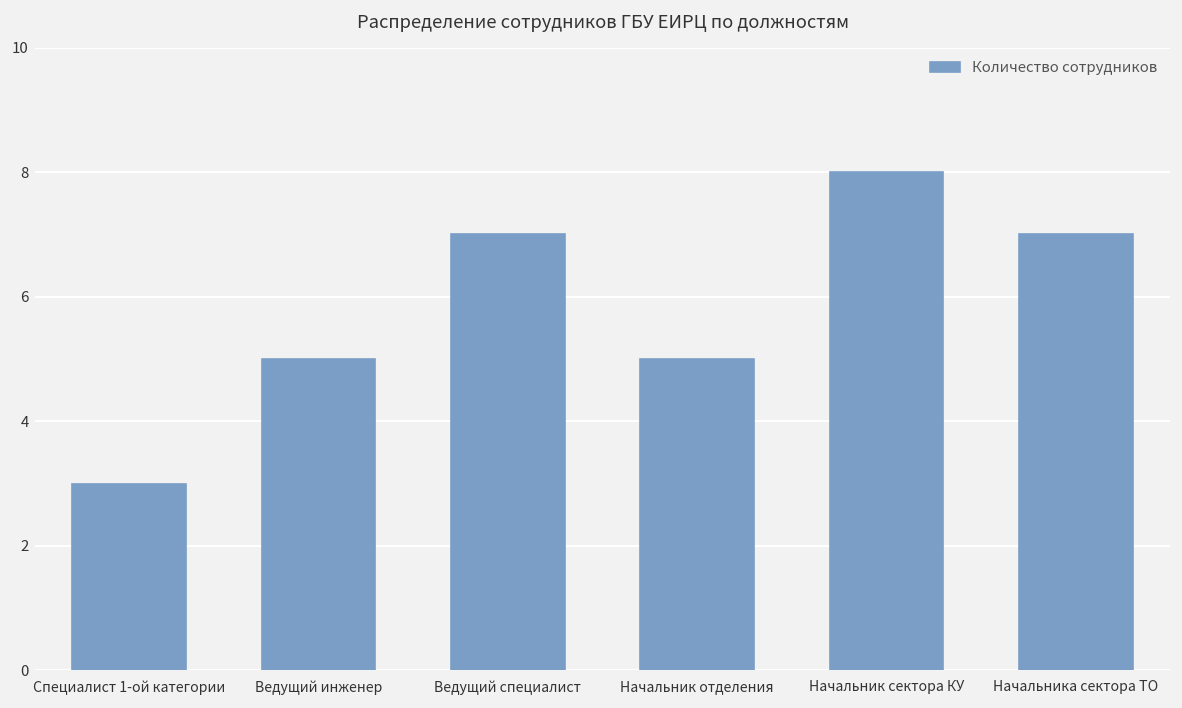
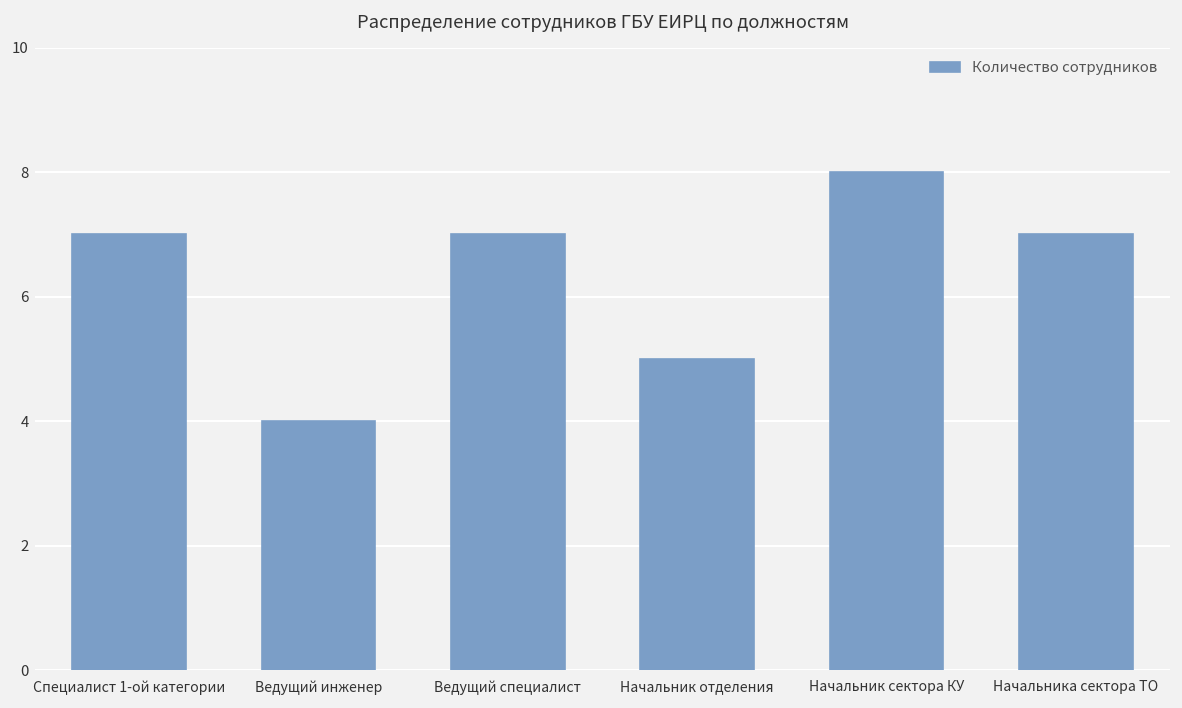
Специалист 1-ой категории: 3 -> 7
Ведущий инженер: 5 -> 4
